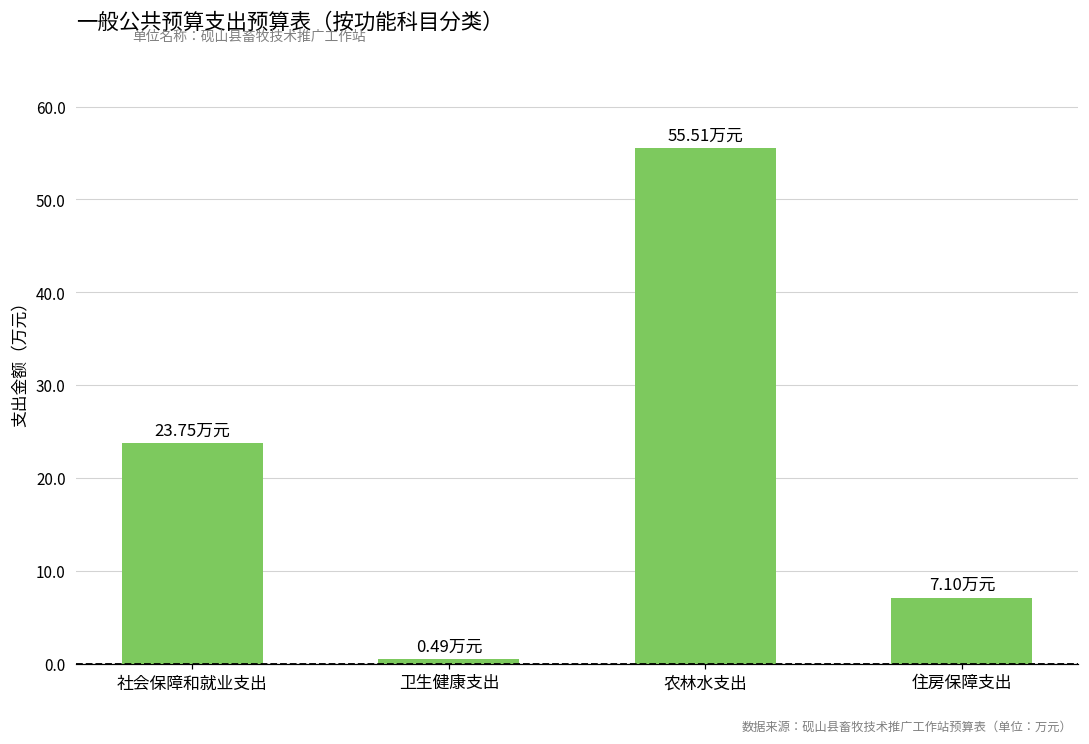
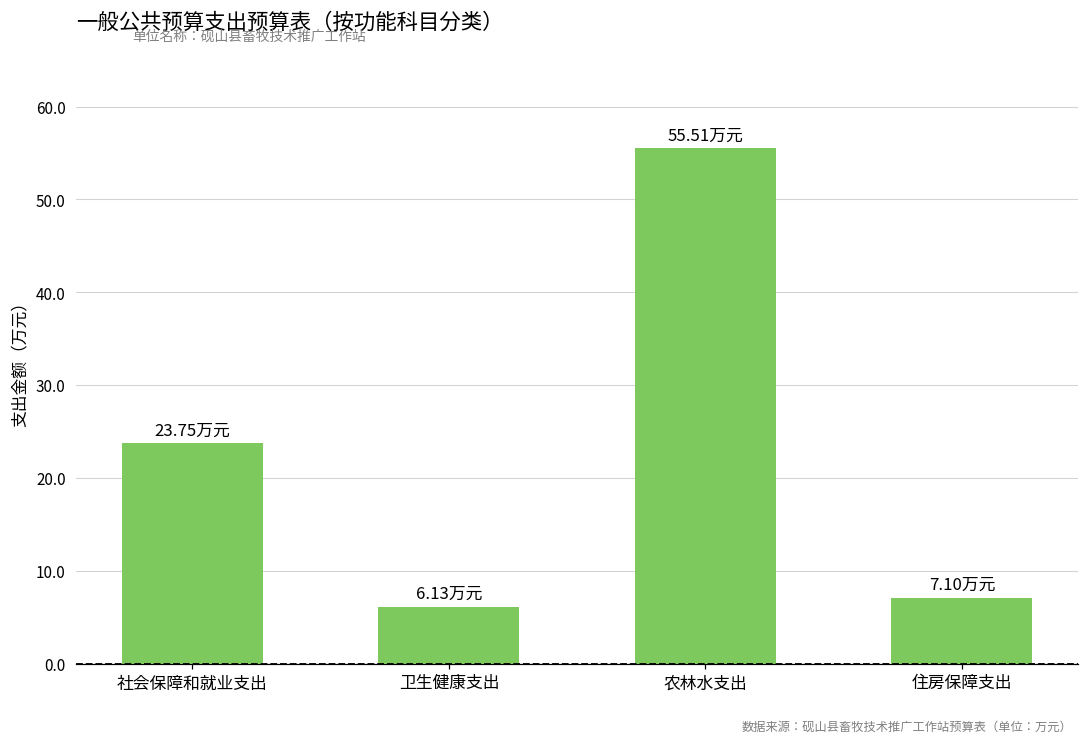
卫生健康支出: 0.49 -> 6.13
